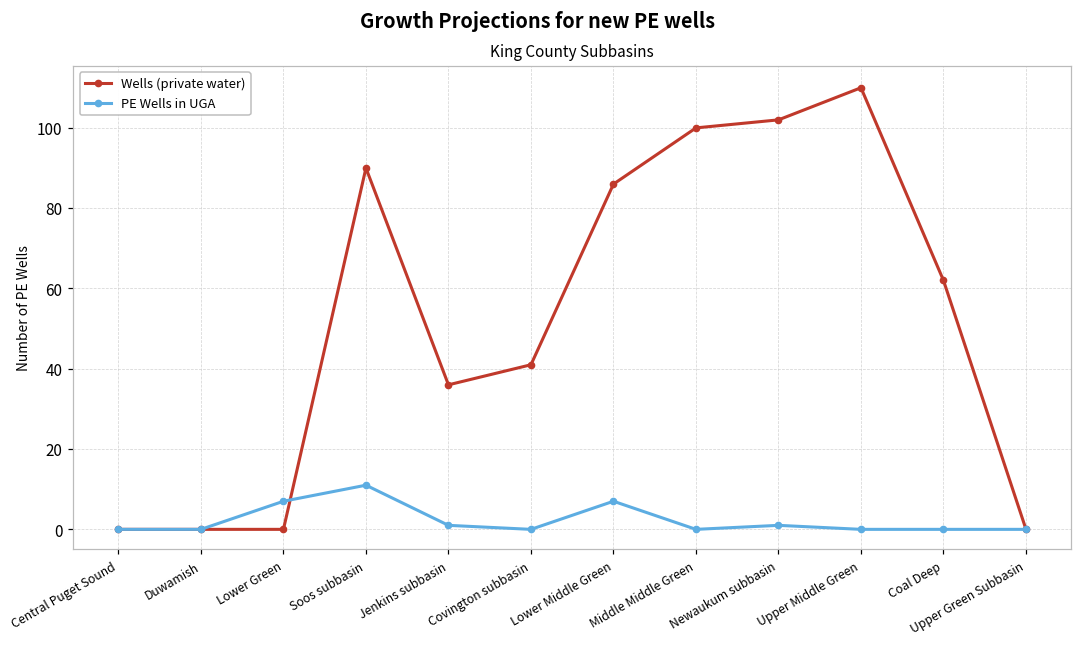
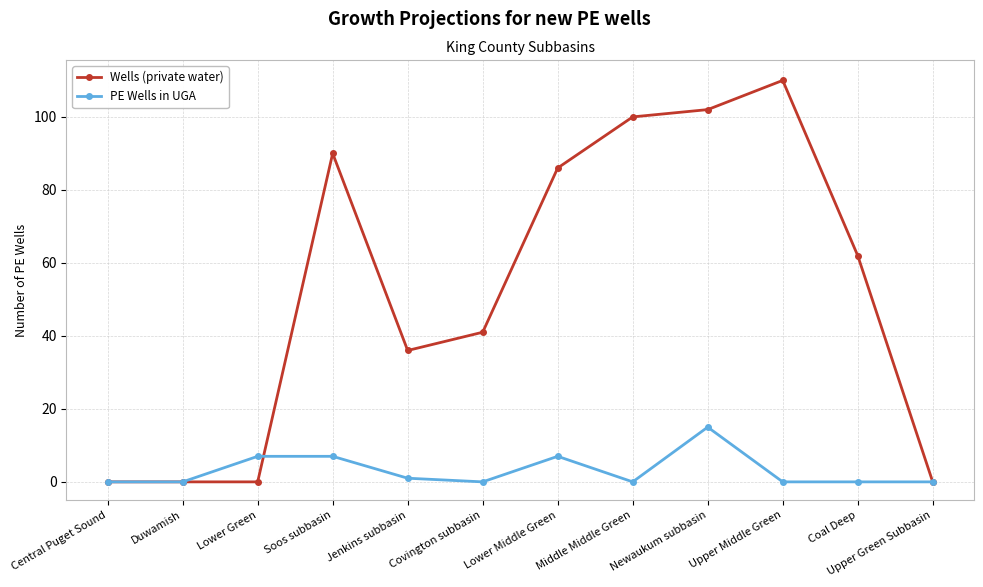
PE Wells in UGA, Soos subbasin: 11 -> 7
PE Wells in UGA, Newaukum subbasin: 1 -> 15
